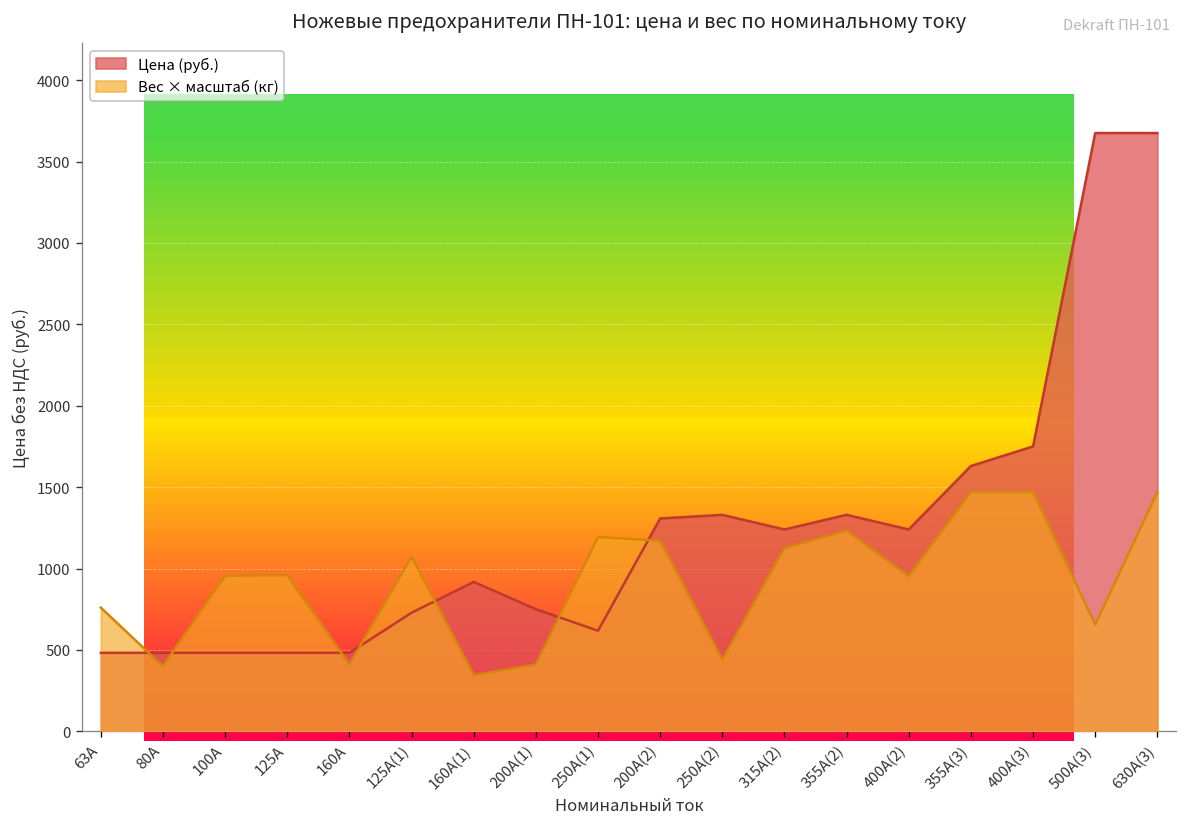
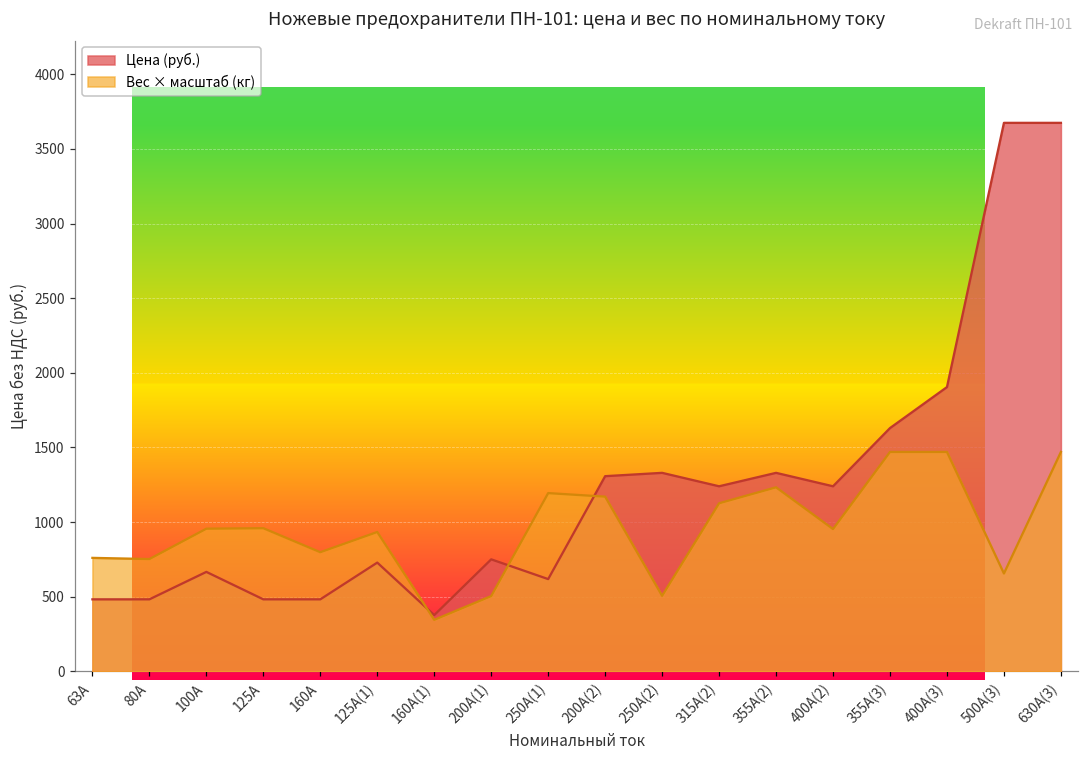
Вес × масштаб (кг), 80А: 400 -> 750
Цена (руб.), 100А: 480 -> 670
Вес × масштаб (кг), 160А: 410 -> 800
Вес × масштаб (кг), 125А(1): 1070 -> 930
Цена (руб.), 160А(1): 920 -> 380
Вес × масштаб (кг), 200А(1): 410 -> 500
Вес × масштаб (кг), 250А(2): 440 -> 510
Цена (руб.), 400А(3): 1750 -> 1900
